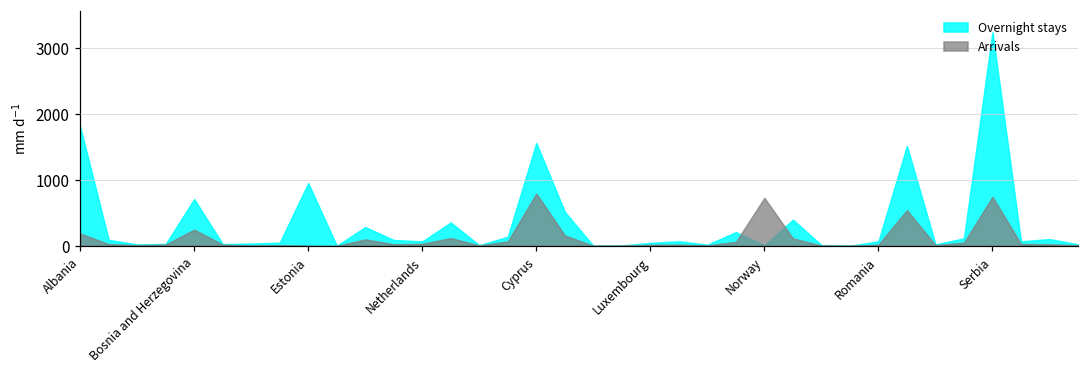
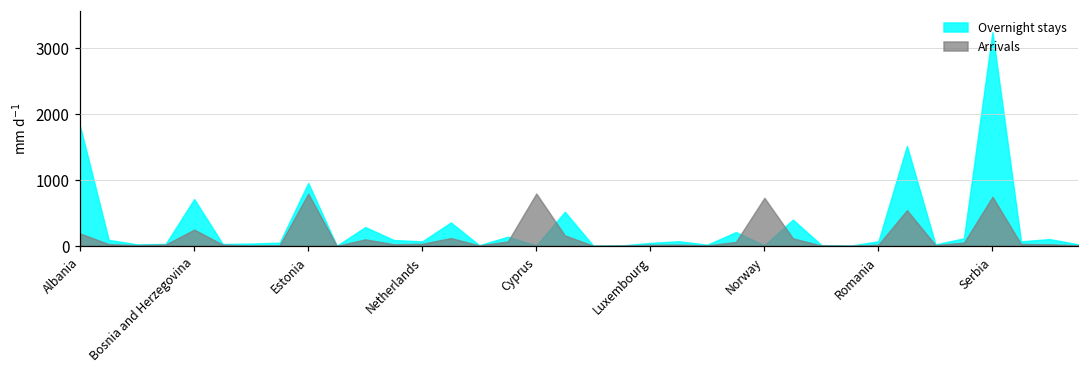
Arrivals, Estonia: 0 -> 800
Overnight stays, Cyprus: 1600 -> 0
